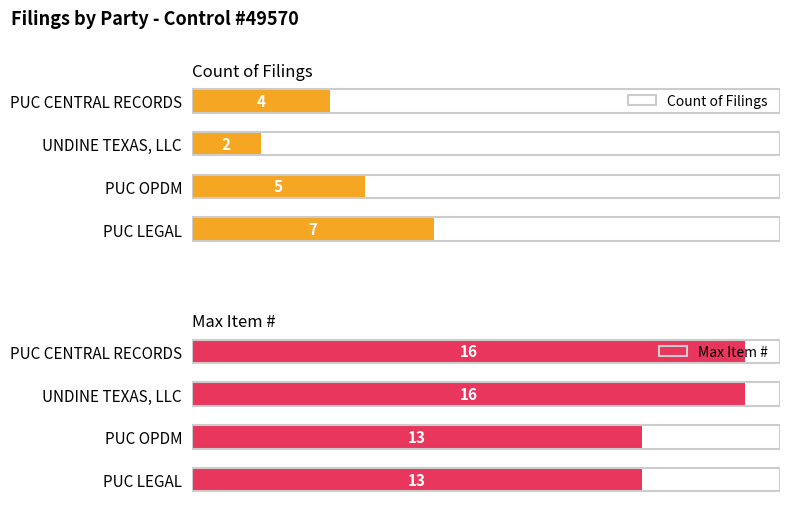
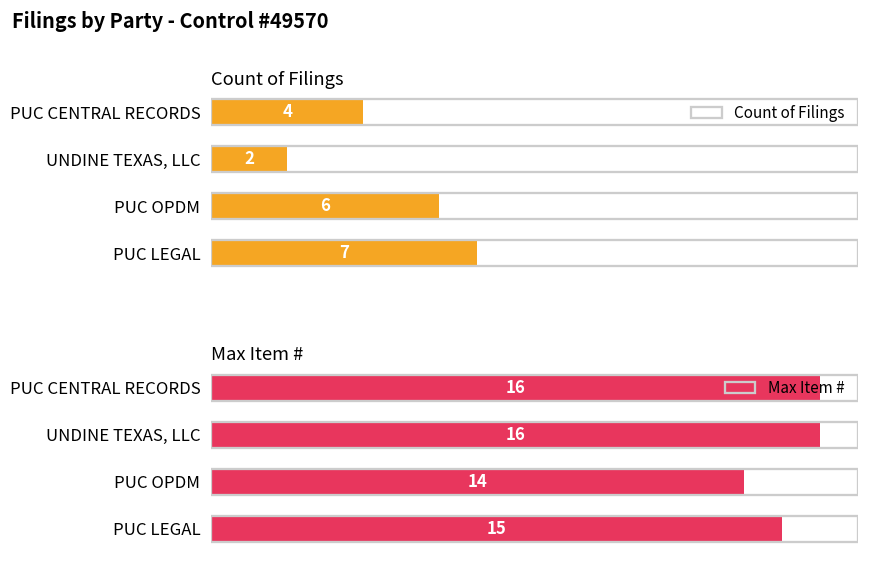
Count of Filings, PUC OPDM: 5 -> 6
Max Item #, PUC OPDM: 13 -> 14
Max Item #, PUC LEGAL: 13 -> 15
